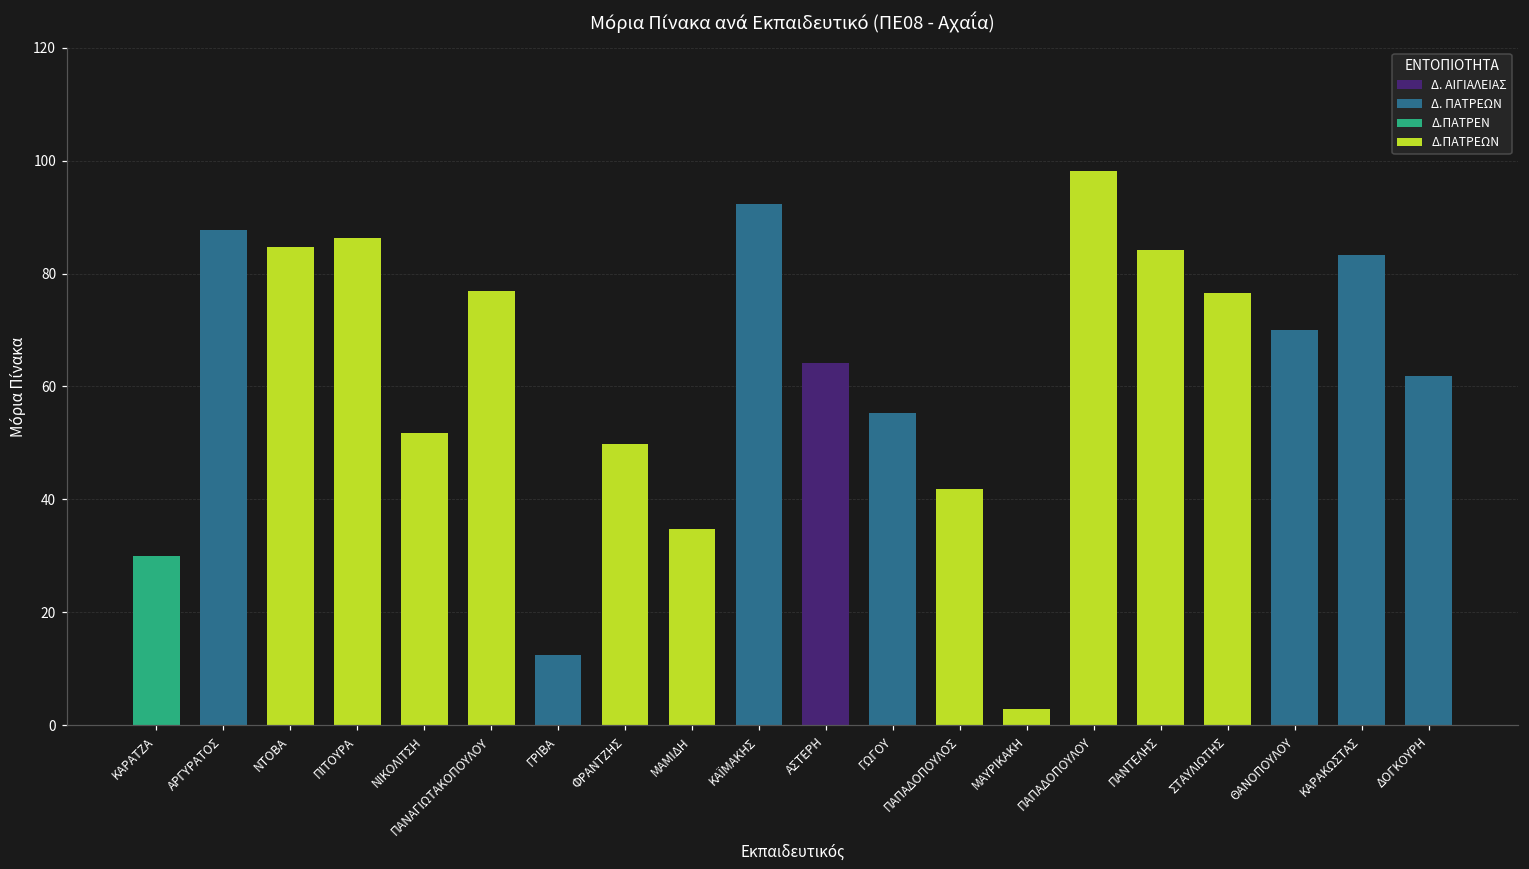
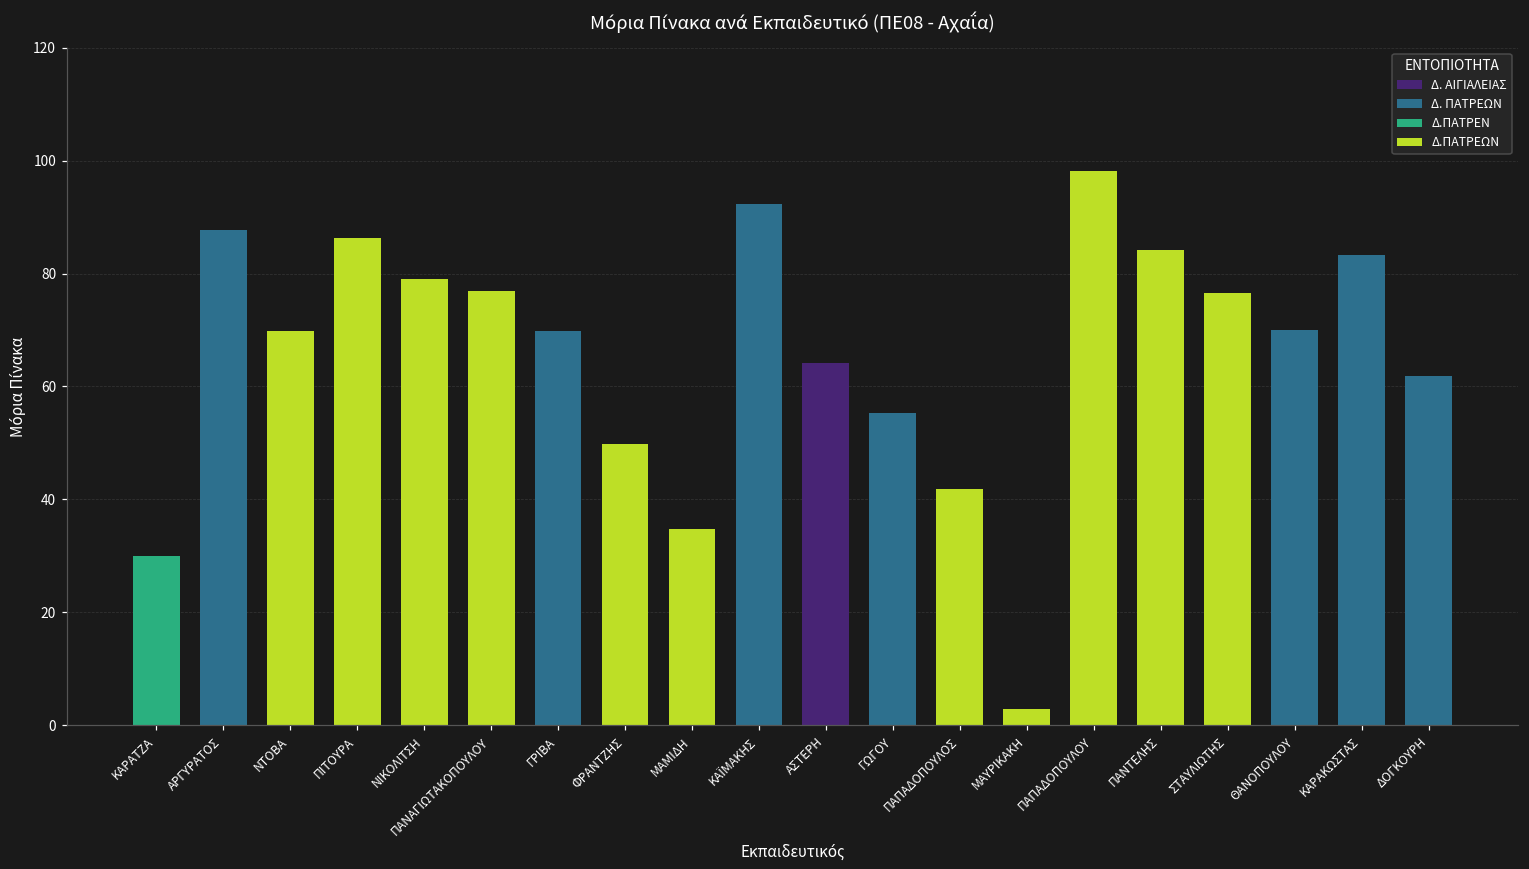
ΝΤΟΒΑ: 85 -> 70
ΝΙΚΟΛΙΤΣΗ: 52 -> 79
ΓΡΙΒΑ: 13 -> 70
